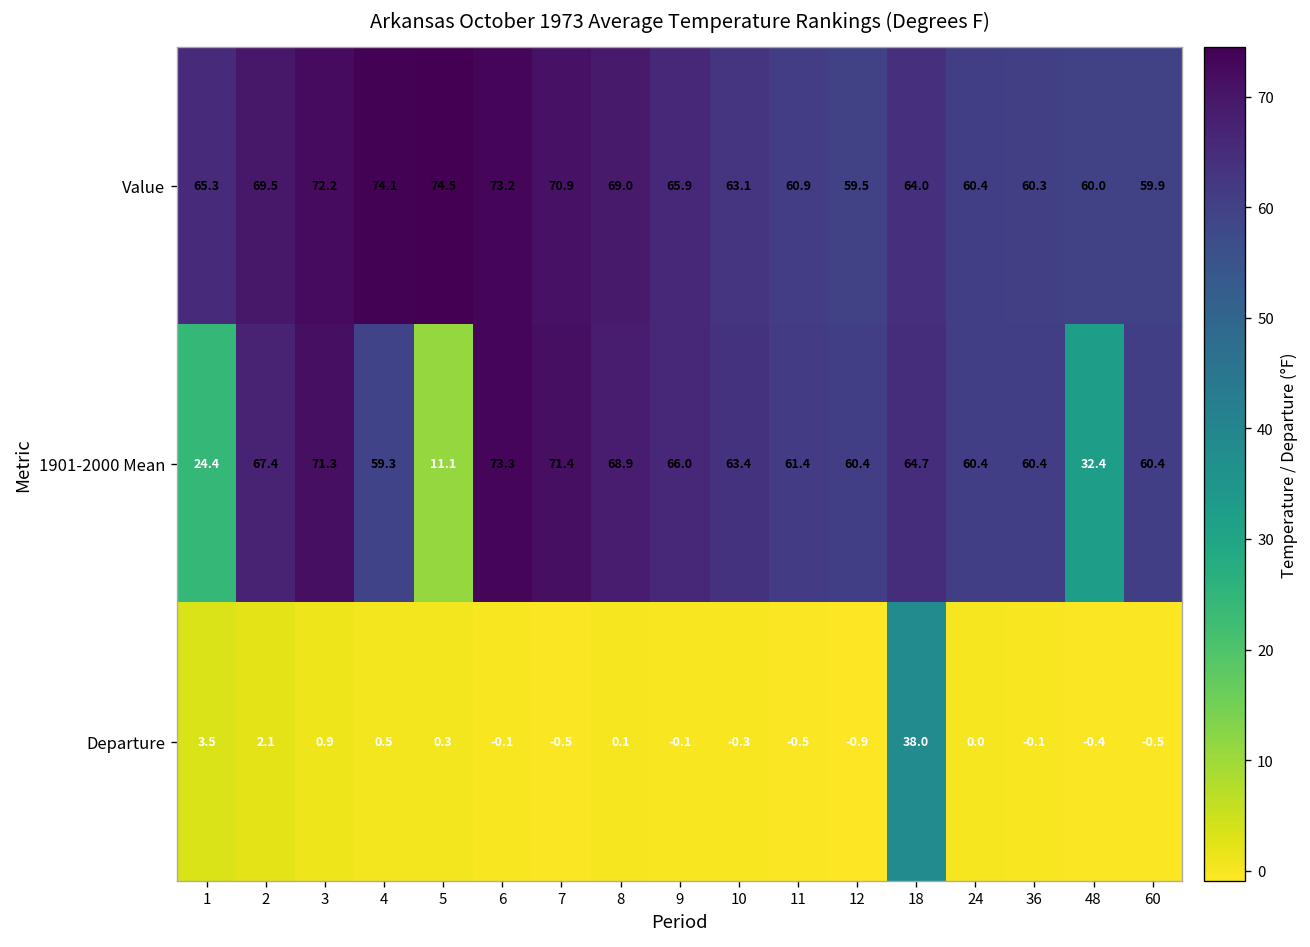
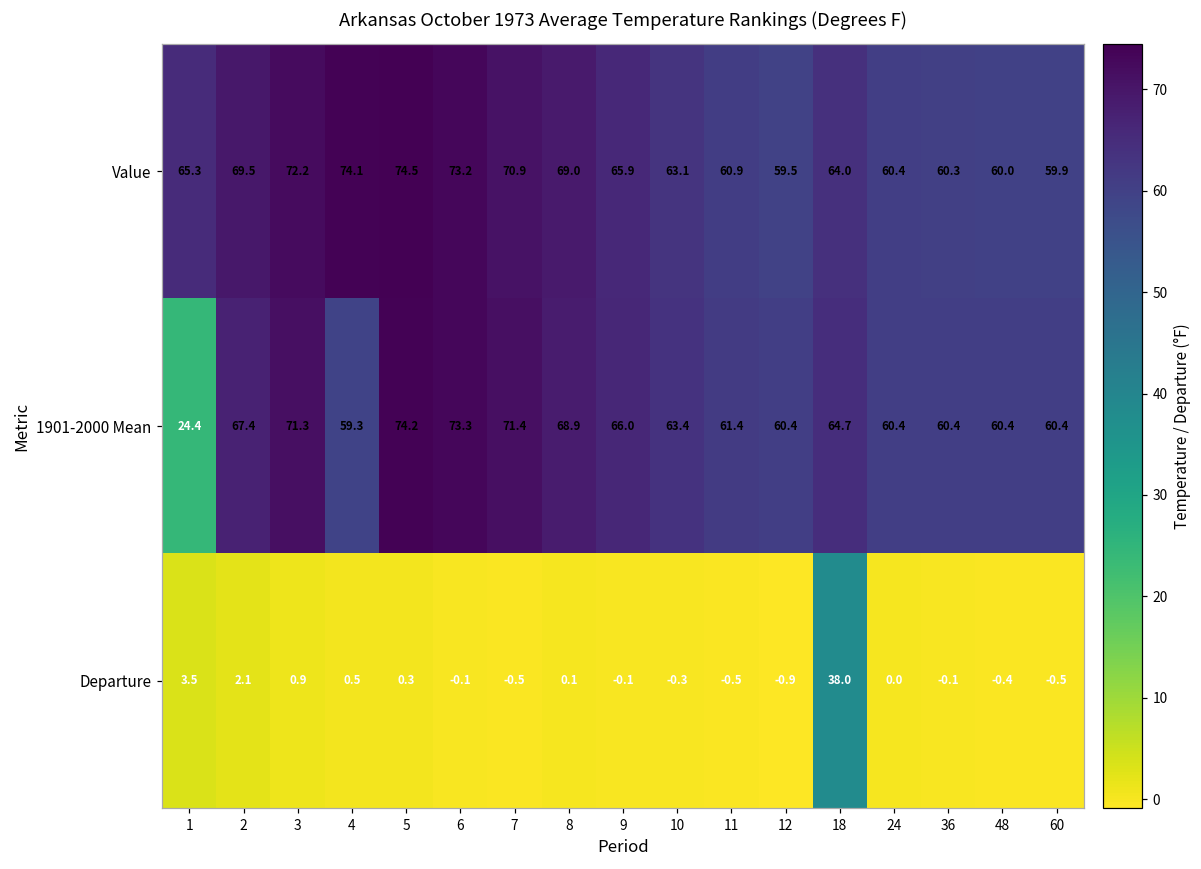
1901-2000 Mean, 5: 11.1 -> 74.2
1901-2000 Mean, 48: 32.4 -> 60.4
